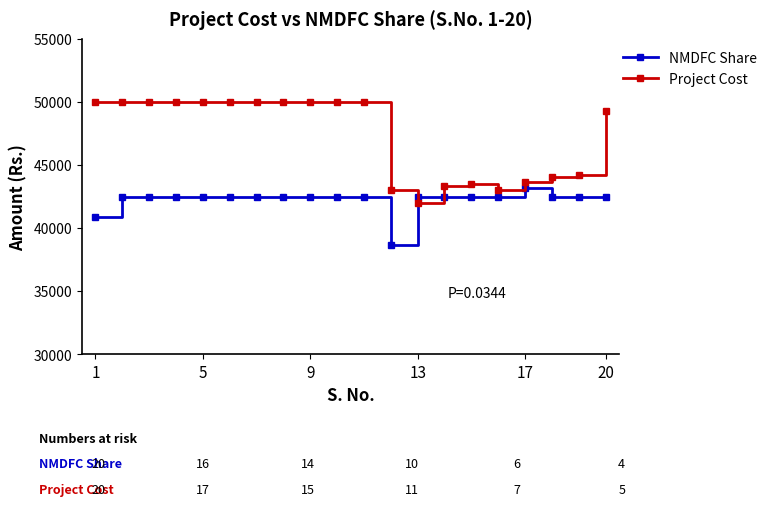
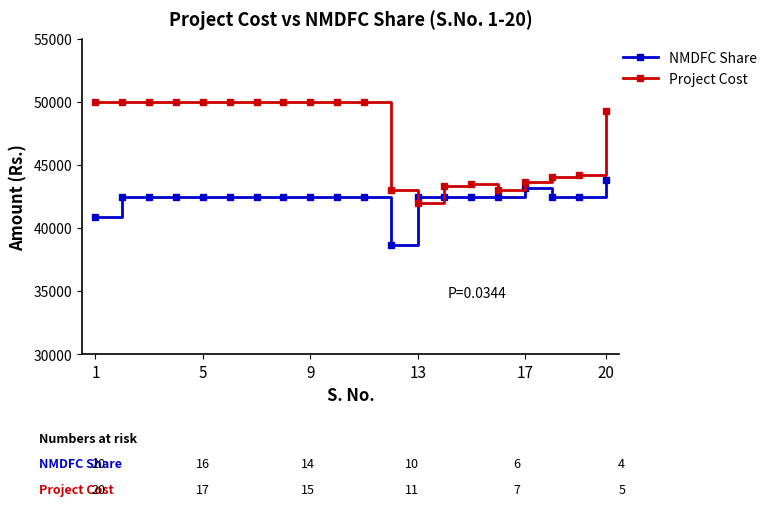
NMDFC Share, 20: 42500 -> 43800
